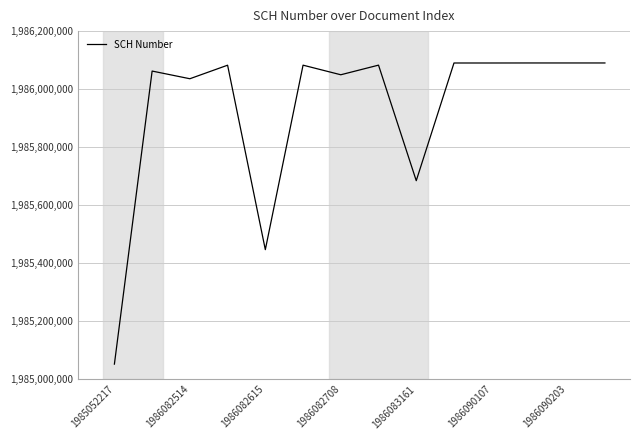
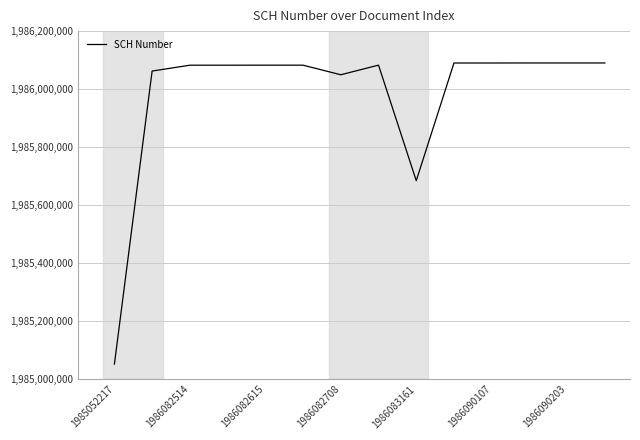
1986082514: 1,986,040,000 -> 1,986,080,000
1986082615: 1,985,450,000 -> 1,986,080,000
